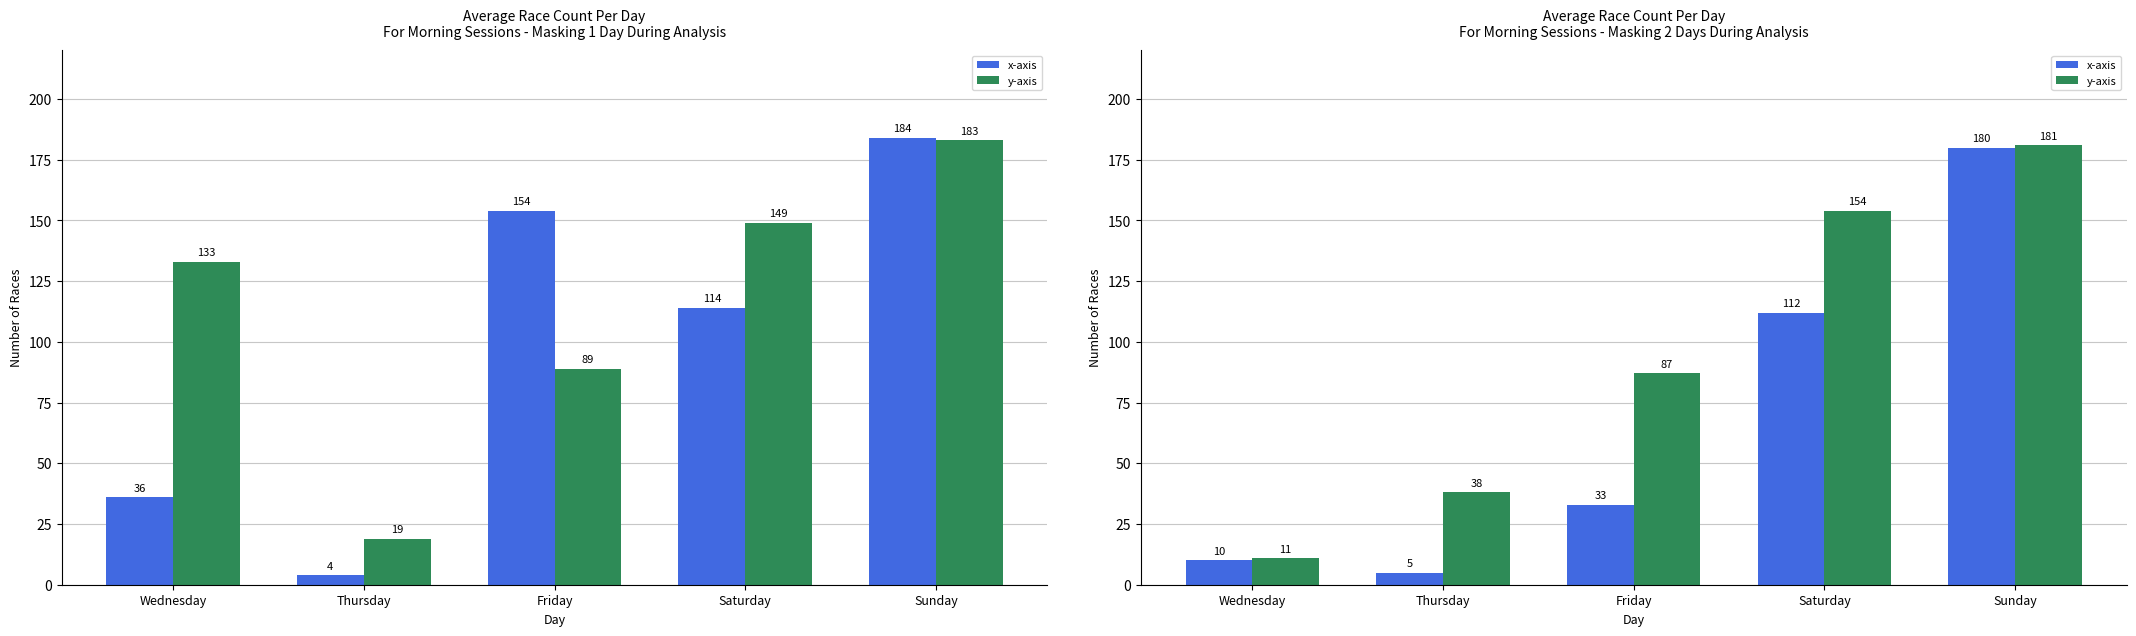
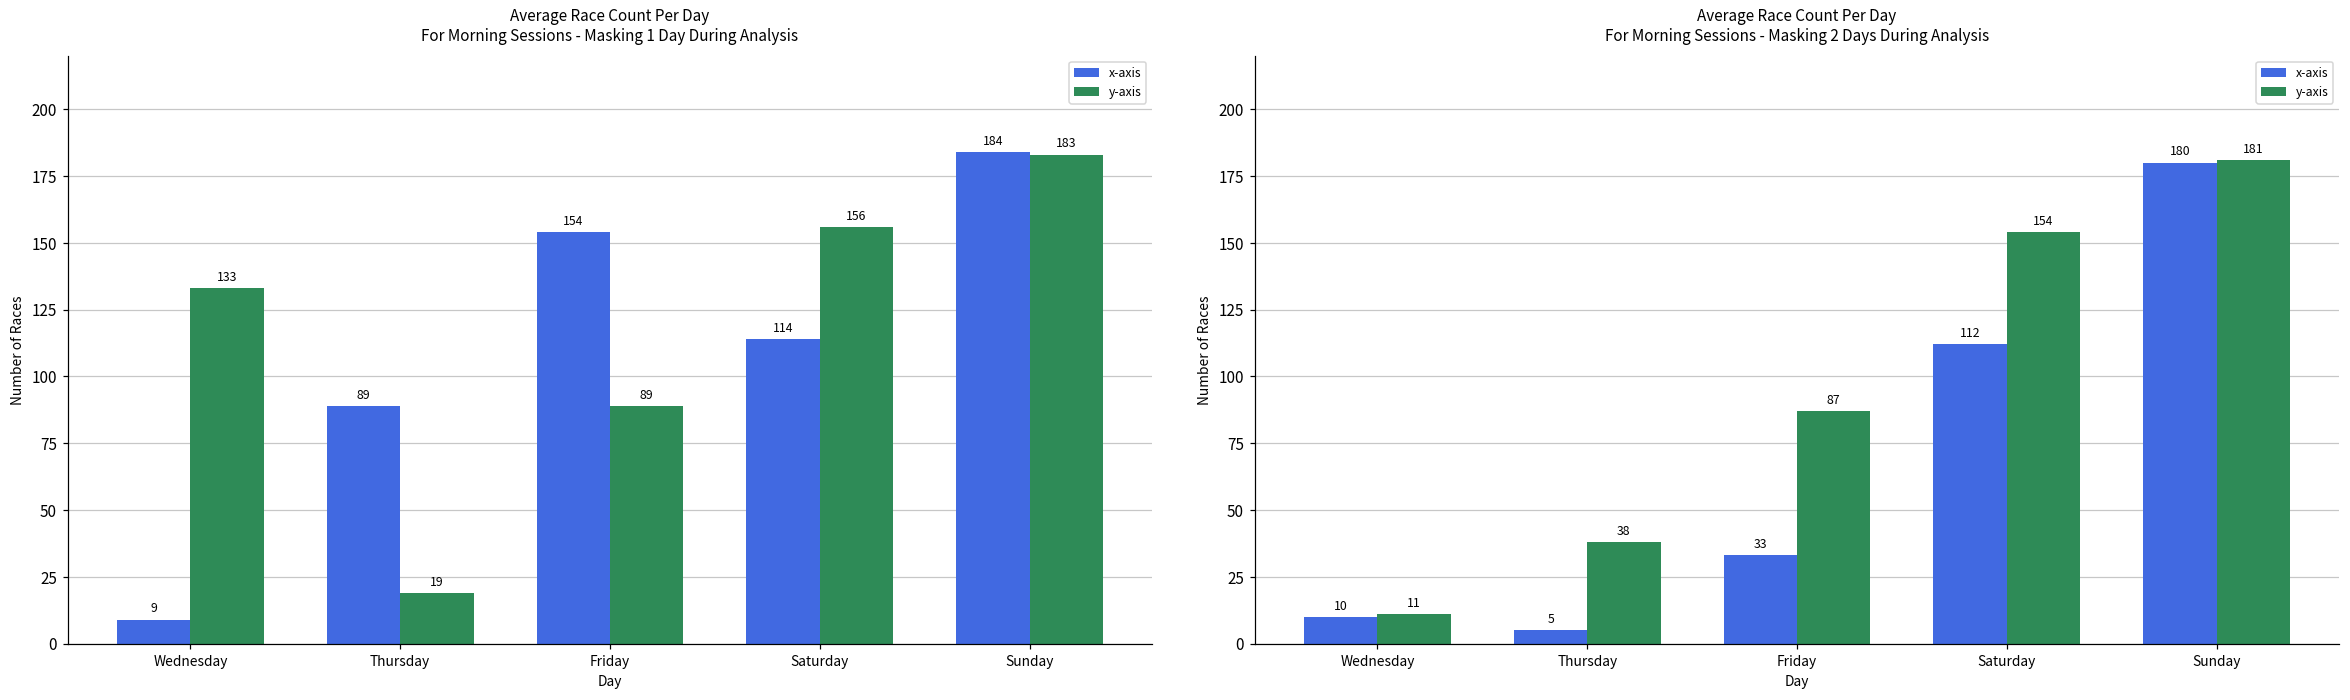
Average Race Count Per Day For Morning Sessions - Masking 1 Day During Analysis, x-axis, Wednesday: 36 -> 9
Average Race Count Per Day For Morning Sessions - Masking 1 Day During Analysis, x-axis, Thursday: 4 -> 89
Average Race Count Per Day For Morning Sessions - Masking 1 Day During Analysis, y-axis, Saturday: 149 -> 156
